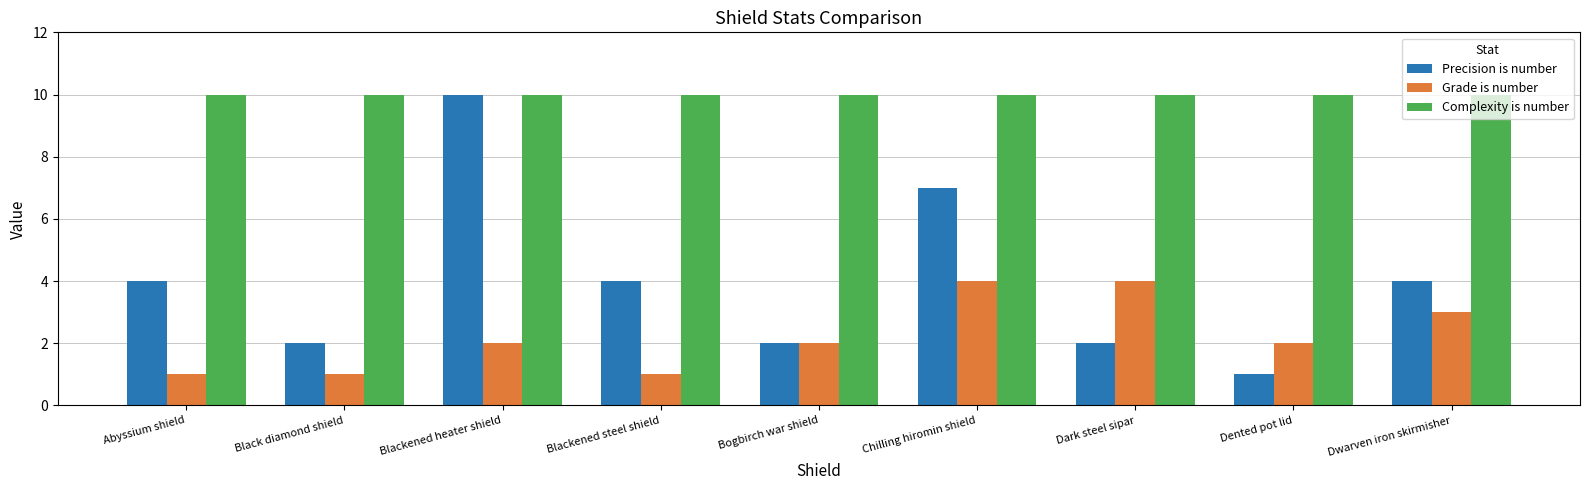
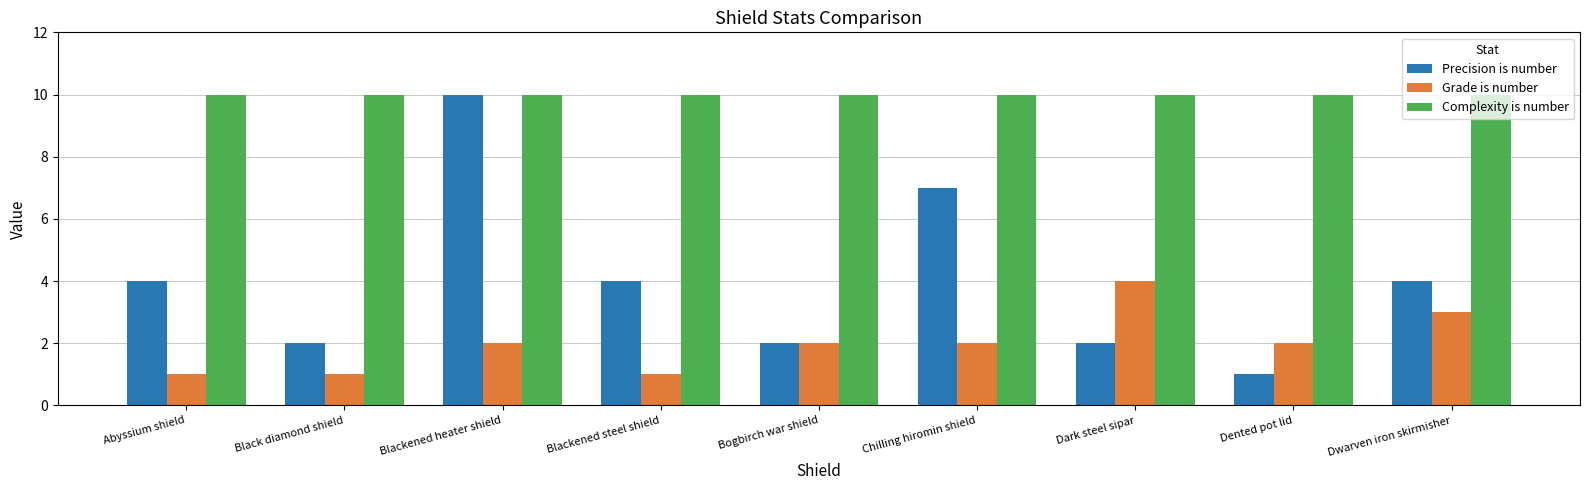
Grade is number, Chilling hiromin shield: 4 -> 2
